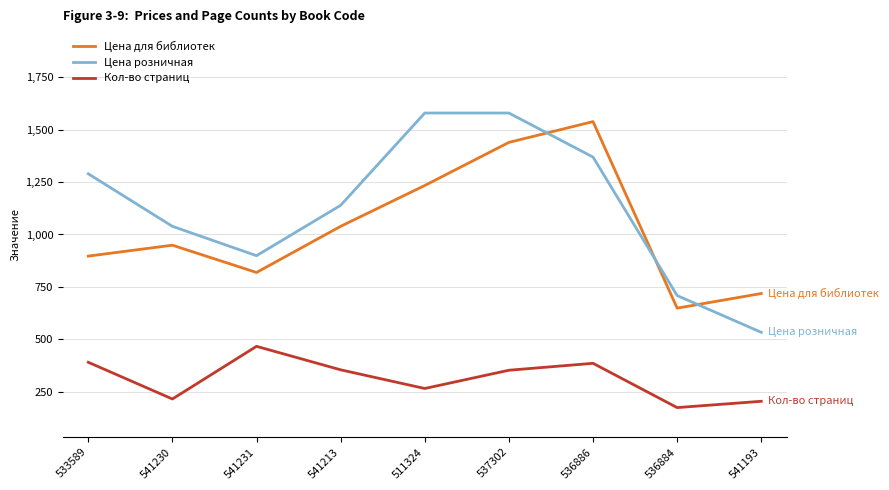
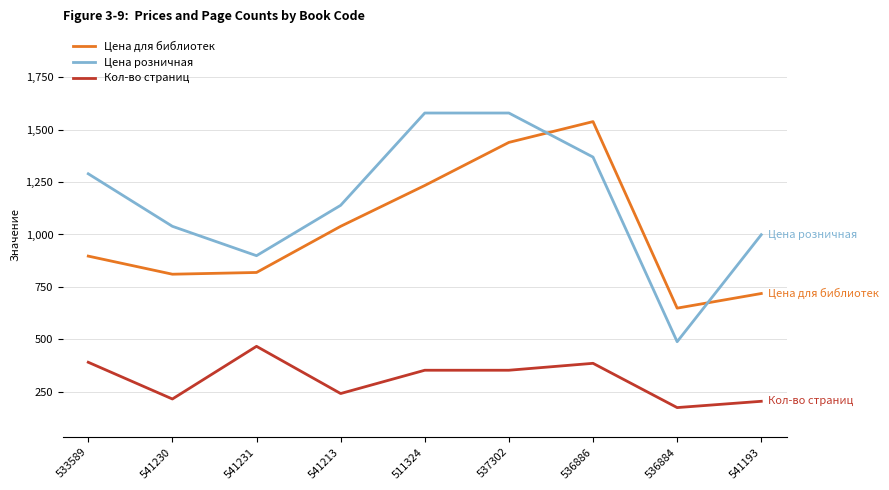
Цена для библиотек, 541230: 950 -> 810
Кол-во страниц, 541213: 360 -> 240
Кол-во страниц, 511324: 270 -> 350
Цена розничная, 536884: 710 -> 490
Цена розничная, 541193: 530 -> 1,000
